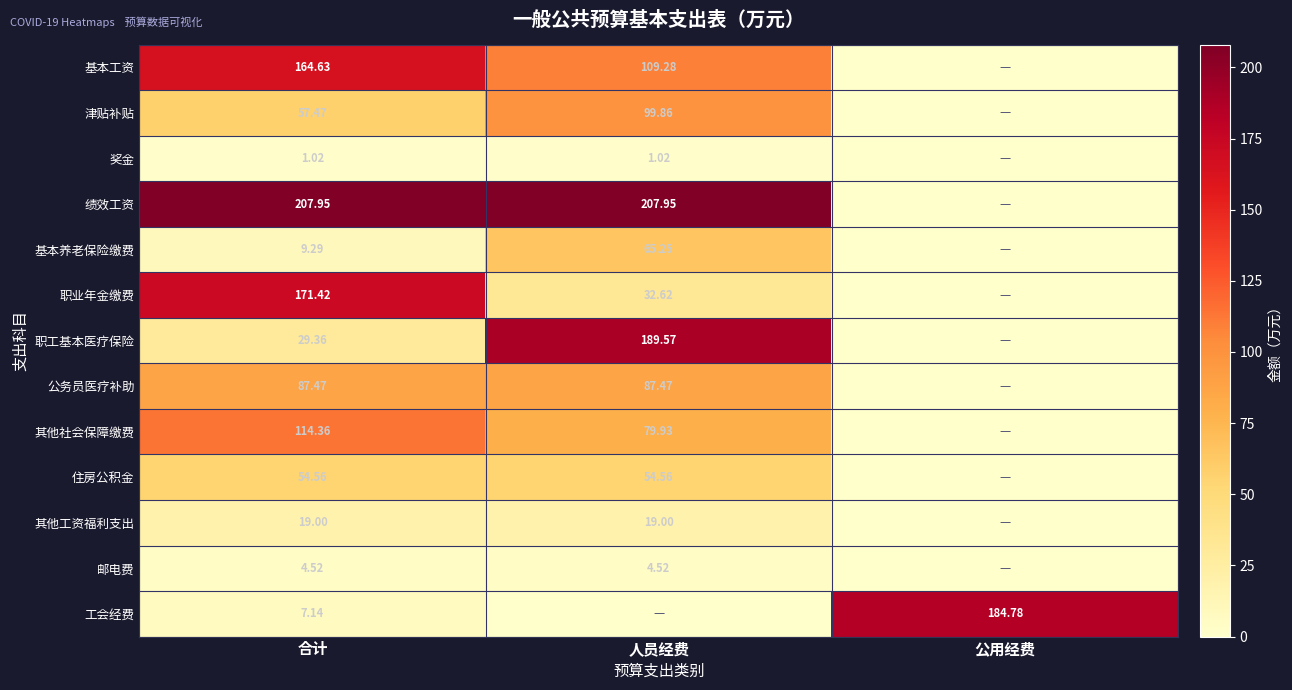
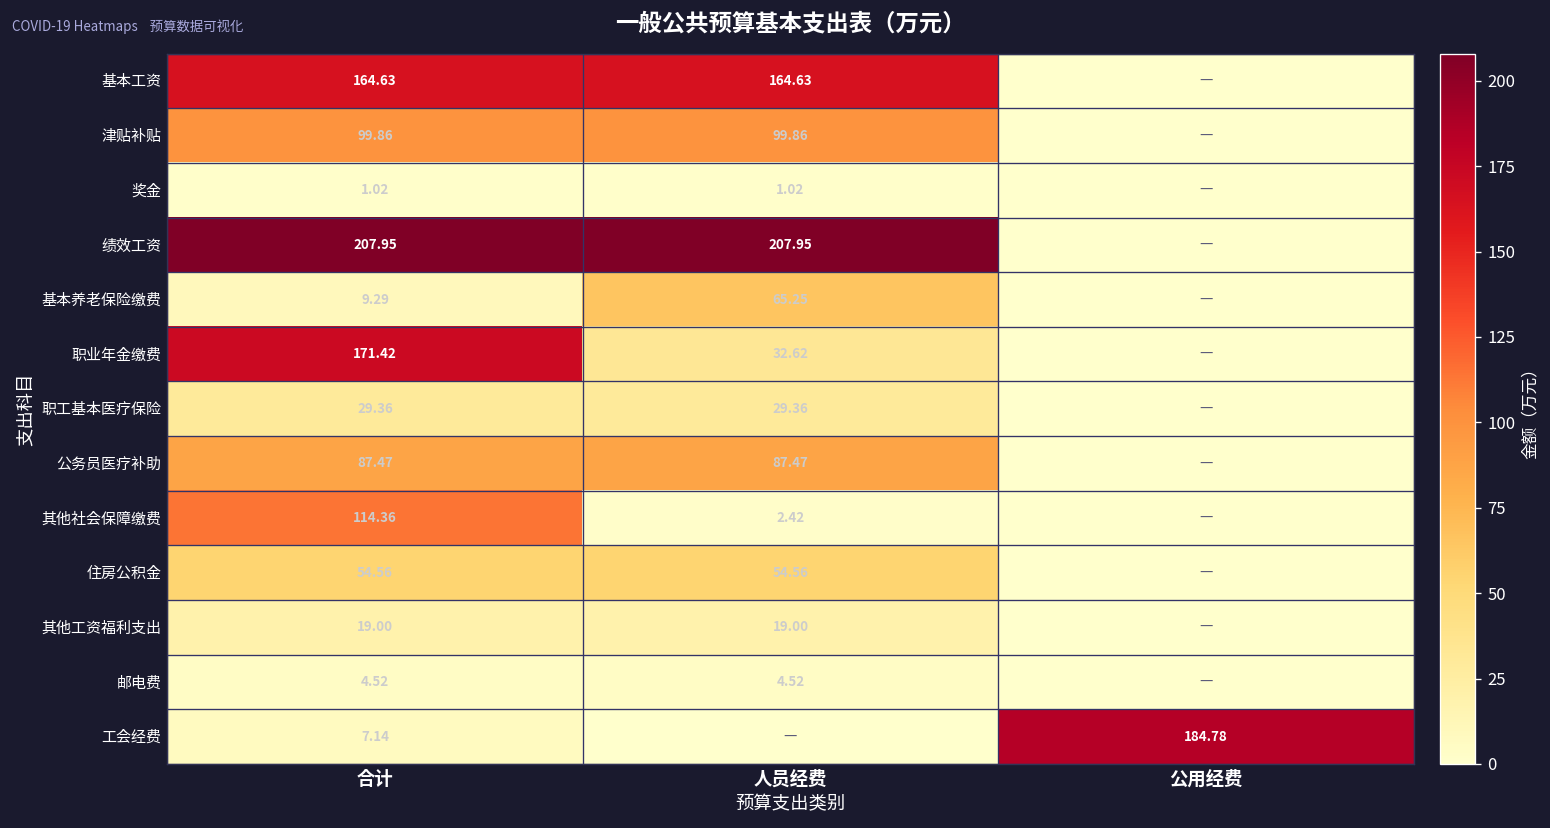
基本工资, 人员经费: 109.28 -> 164.63
津贴补贴, 合计: 57.47 -> 99.86
职工基本医疗保险, 人员经费: 189.57 -> 29.36
其他社会保障缴费, 人员经费: 79.93 -> 2.42
